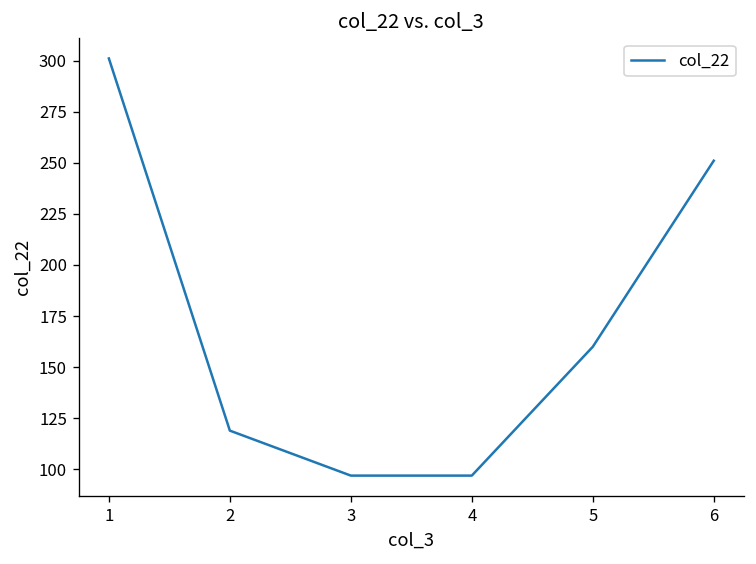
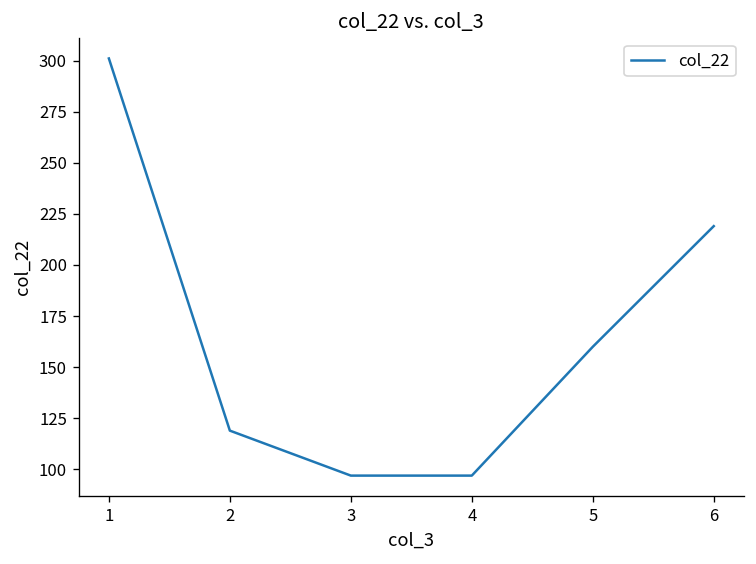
6: 251 -> 219
